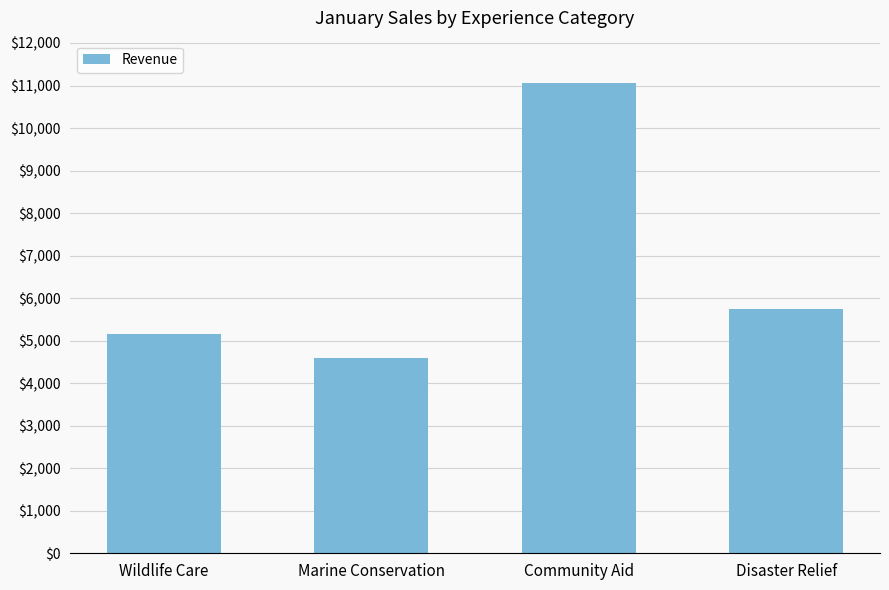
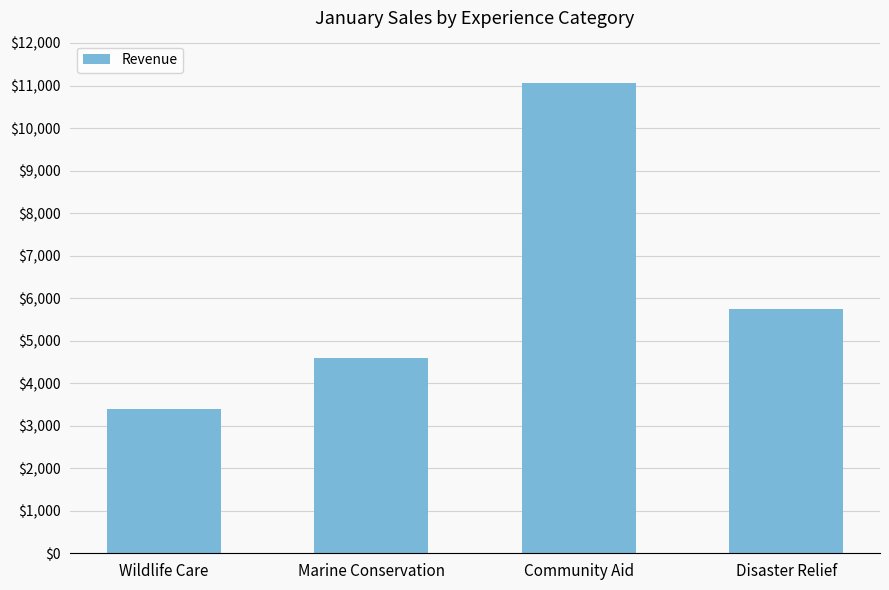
Wildlife Care: $5,200 -> $3,400
